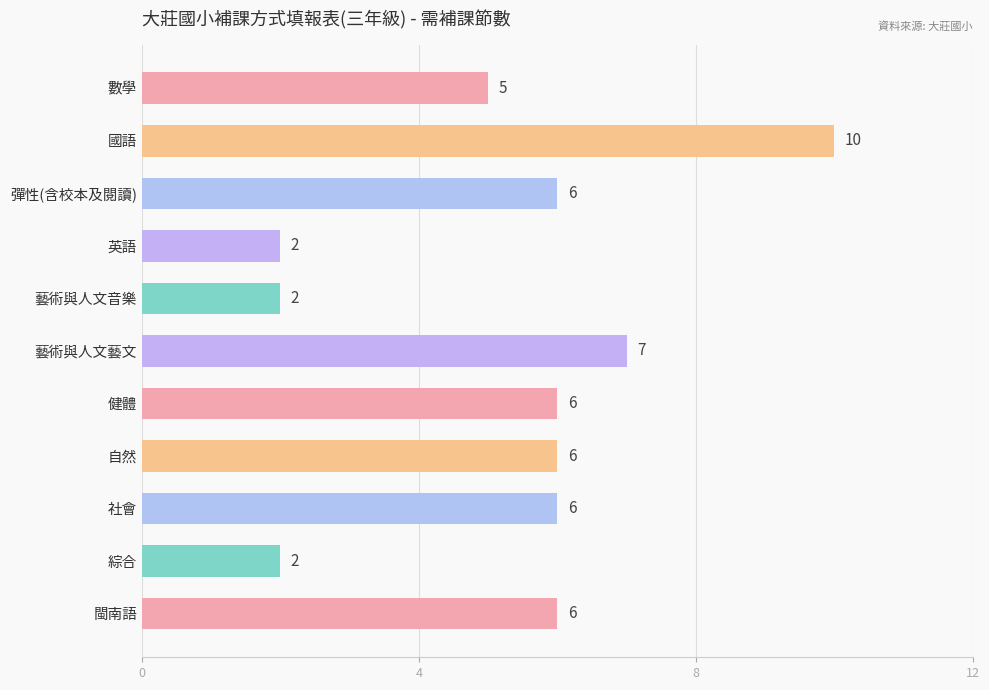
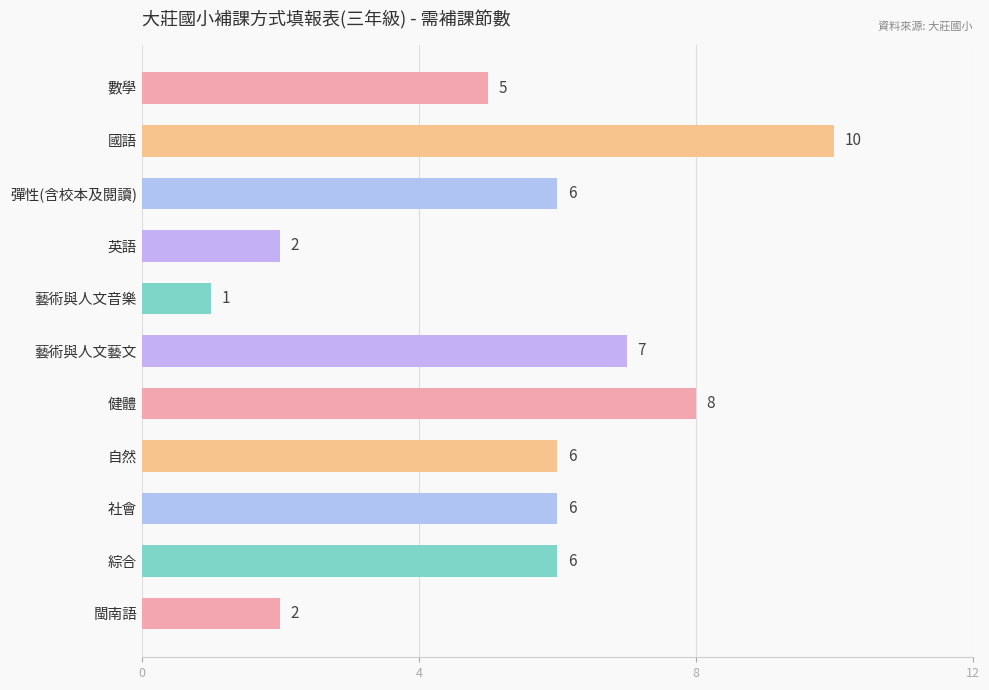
藝術與人文音樂: 2 -> 1
健體: 6 -> 8
綜合: 2 -> 6
閩南語: 6 -> 2
